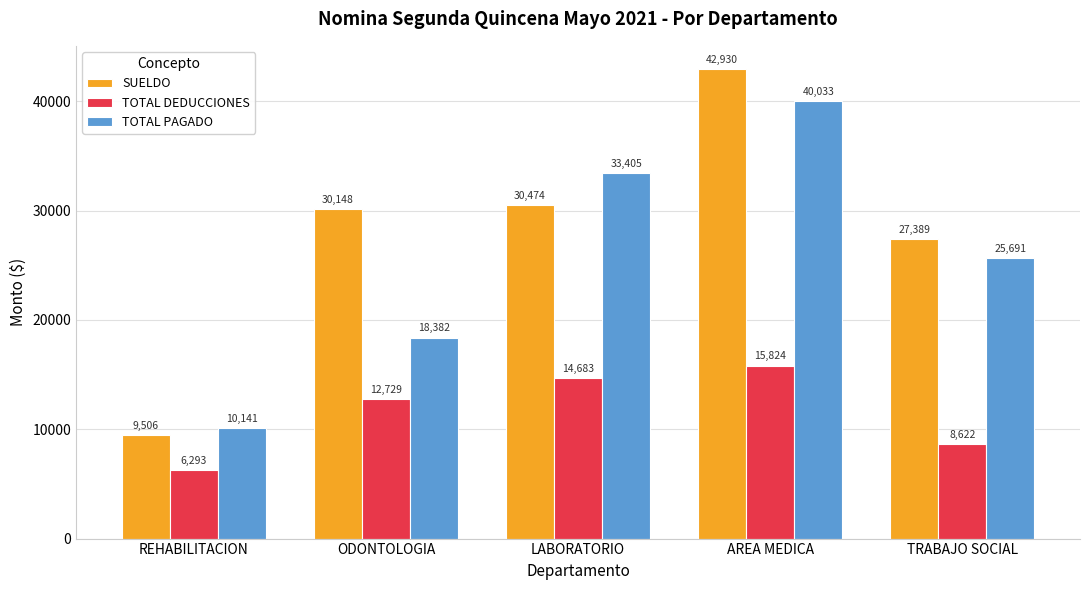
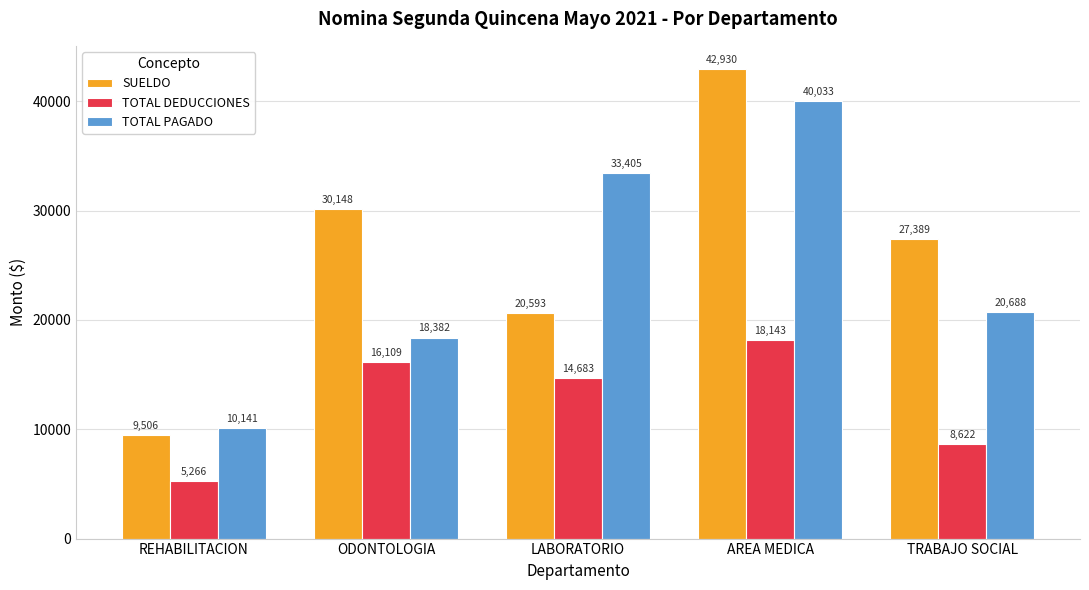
TOTAL DEDUCCIONES, REHABILITACION: 6,293 -> 5,266
TOTAL DEDUCCIONES, ODONTOLOGIA: 12,729 -> 16,109
SUELDO, LABORATORIO: 30,474 -> 20,593
TOTAL DEDUCCIONES, AREA MEDICA: 15,824 -> 18,143
TOTAL PAGADO, TRABAJO SOCIAL: 25,691 -> 20,688
